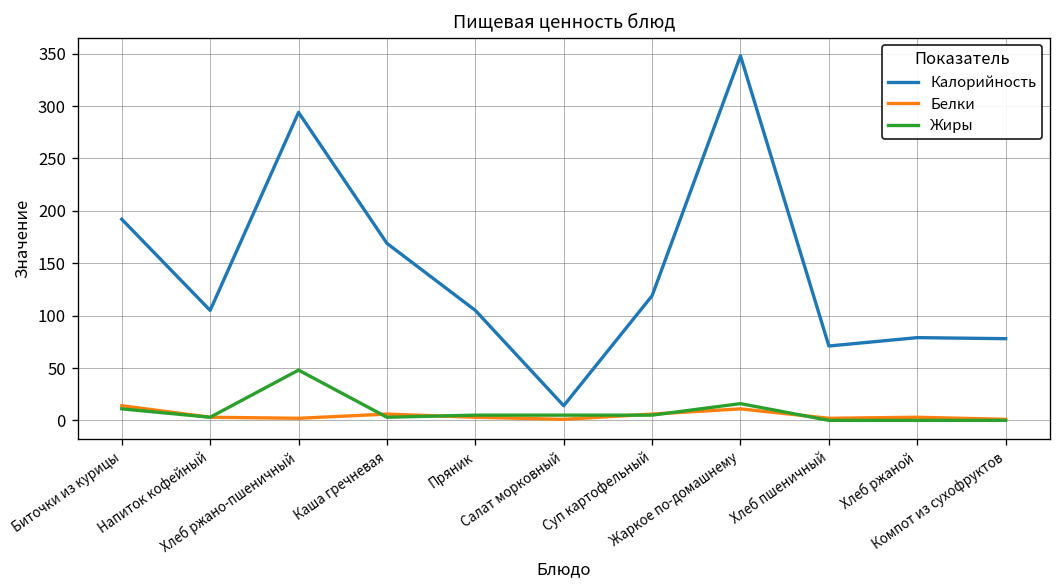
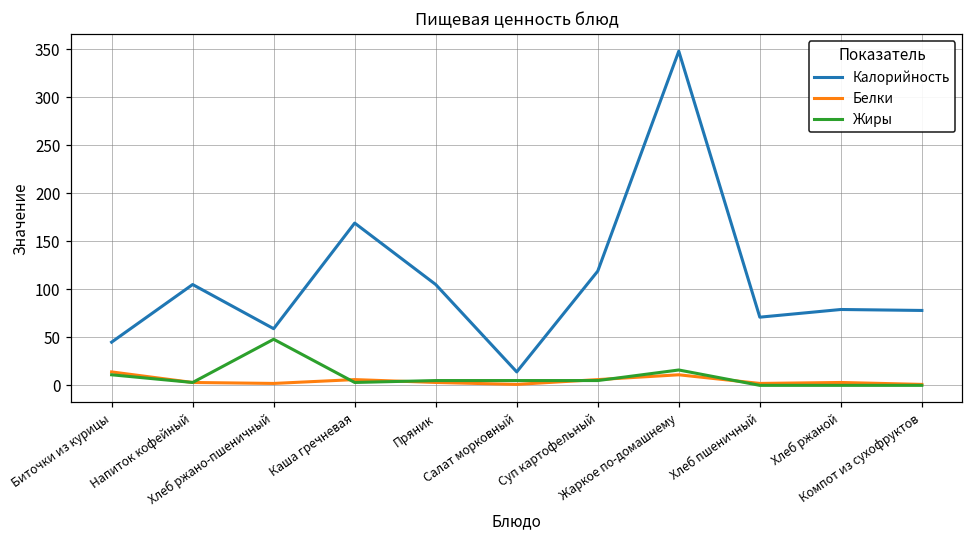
Калорийность, Биточки из курицы: 190 -> 50
Калорийность, Хлеб ржано-пшеничный: 290 -> 60
